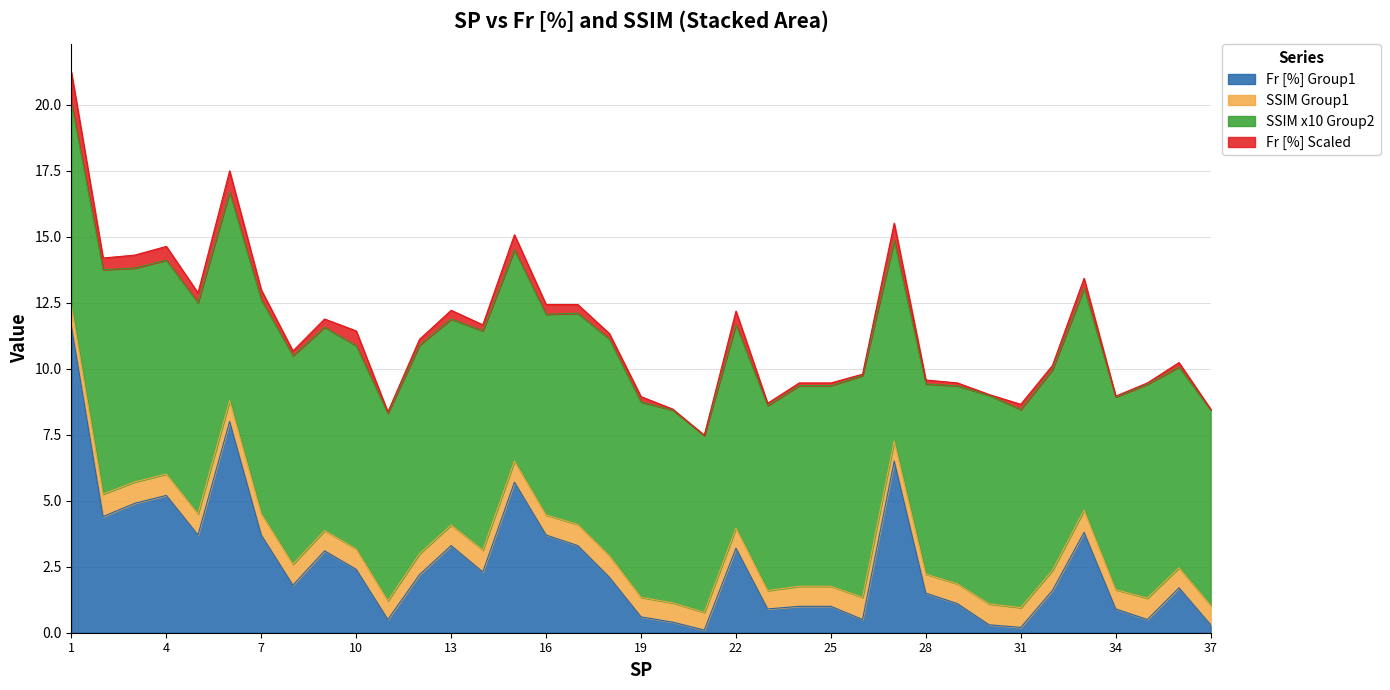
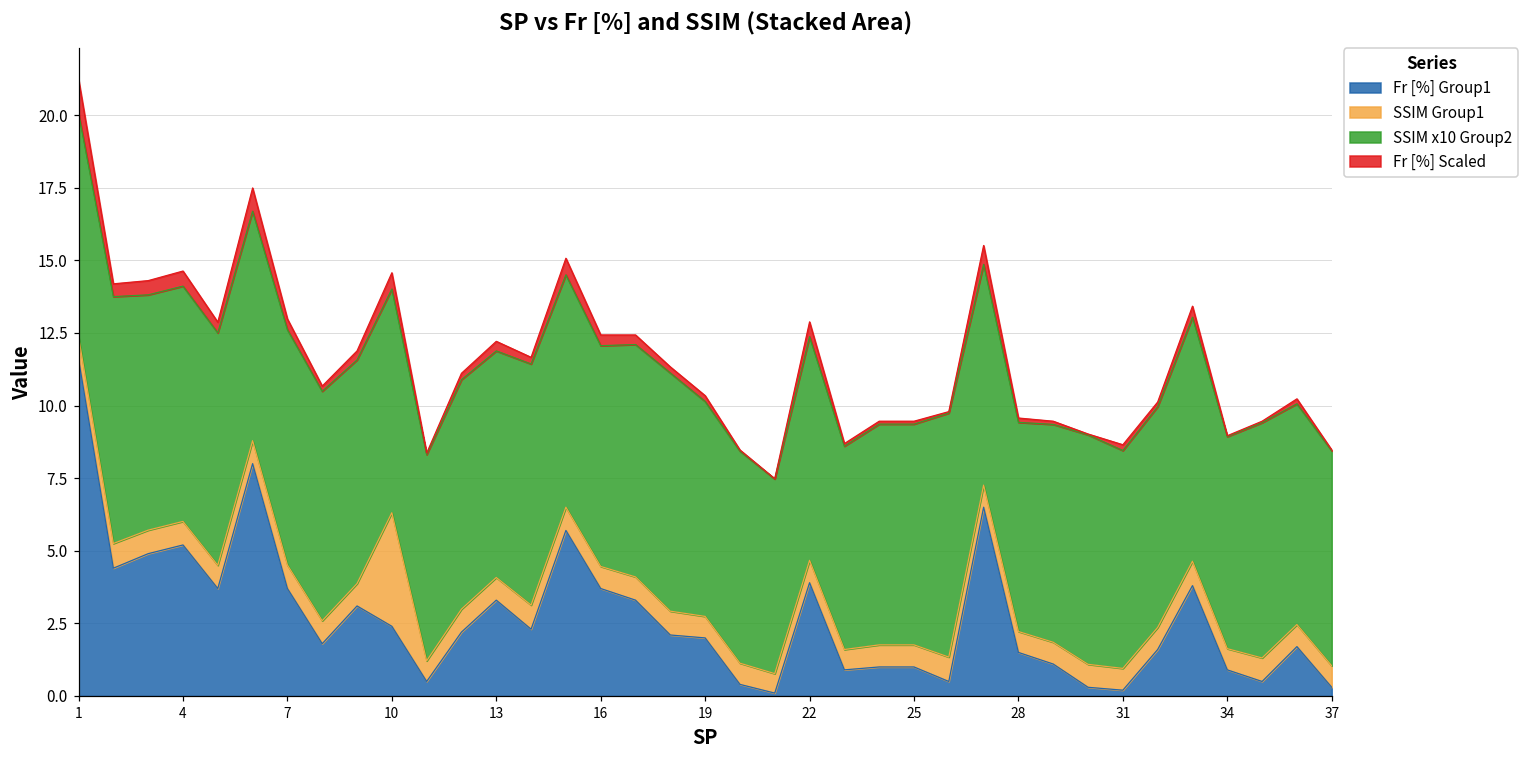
SSIM Group1, 10: 0.8 -> 3.9
Fr [%] Group1, 19: 0.6 -> 2.0
Fr [%] Group1, 22: 3.2 -> 3.9
